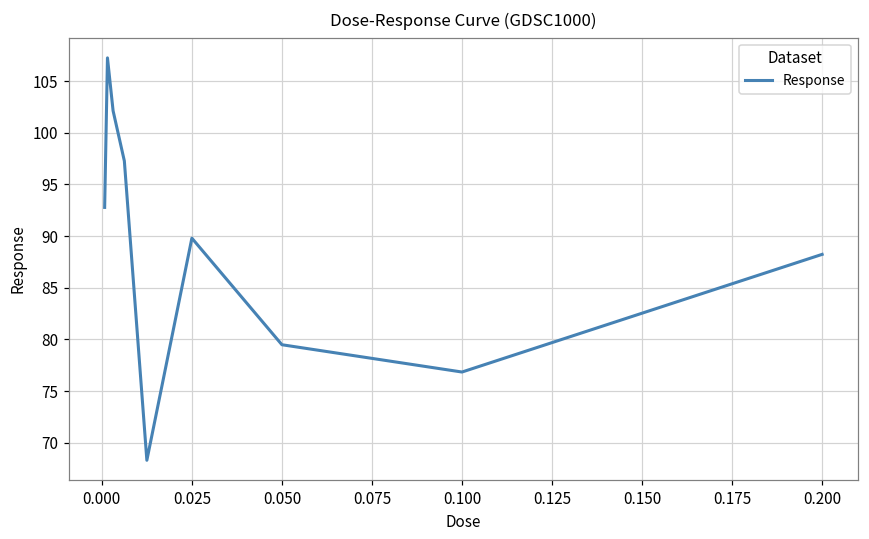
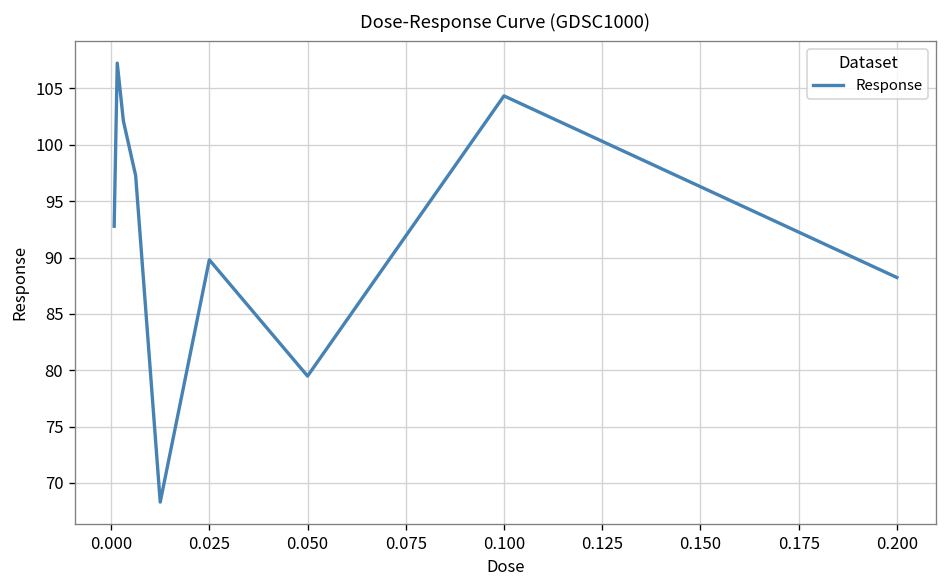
0.100: 77 -> 104
